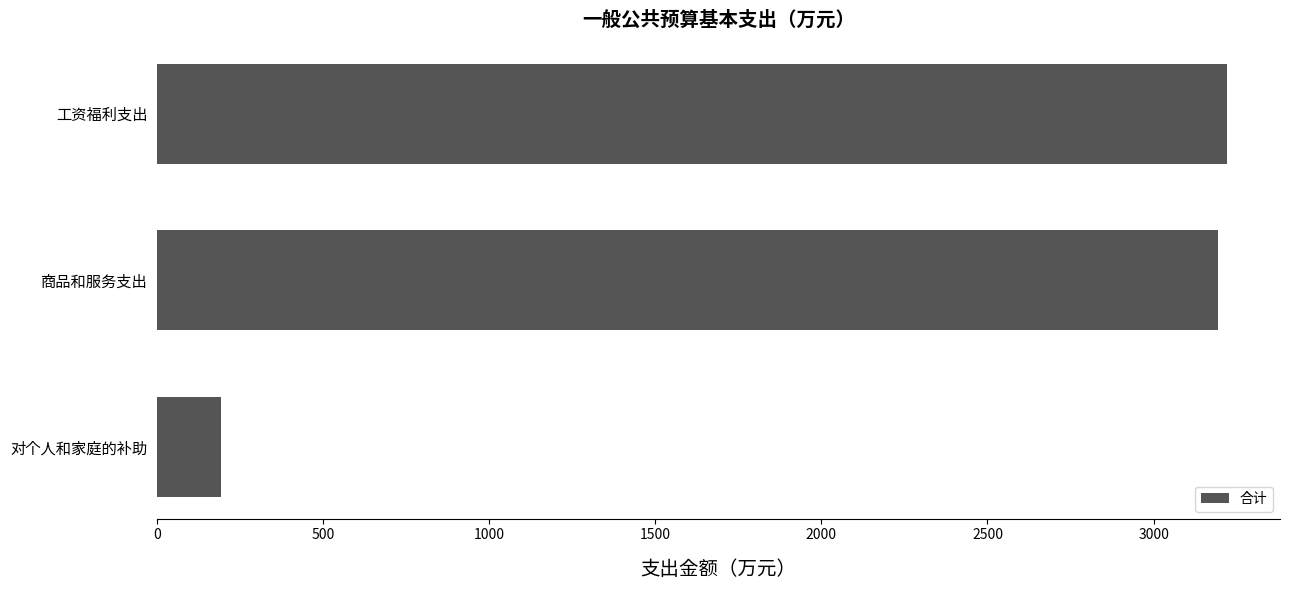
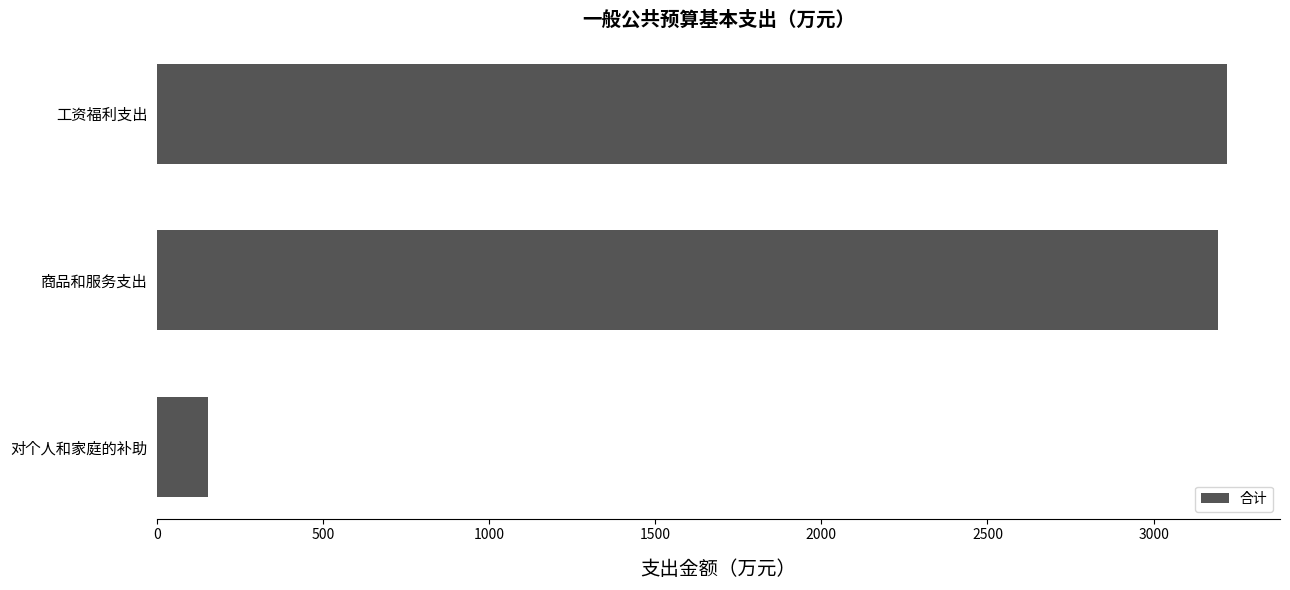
对个人和家庭的补助: 190 -> 150
